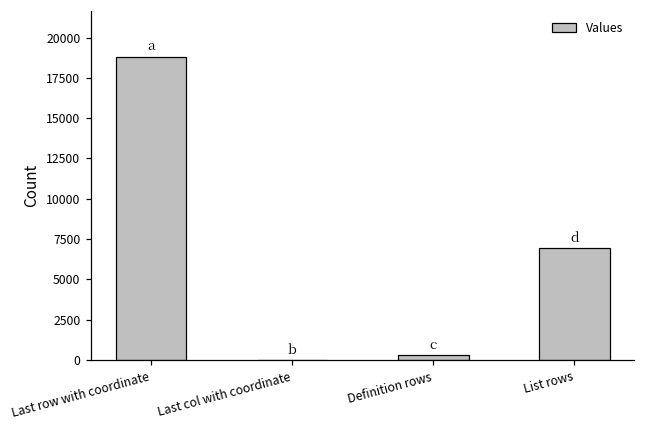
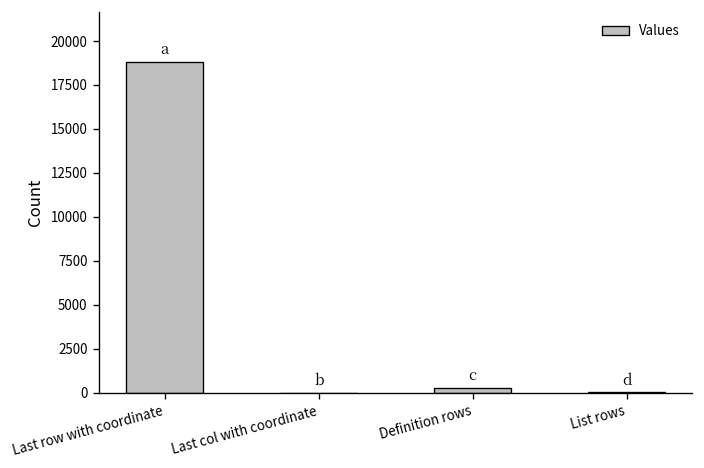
List rows: 7000 -> 0
